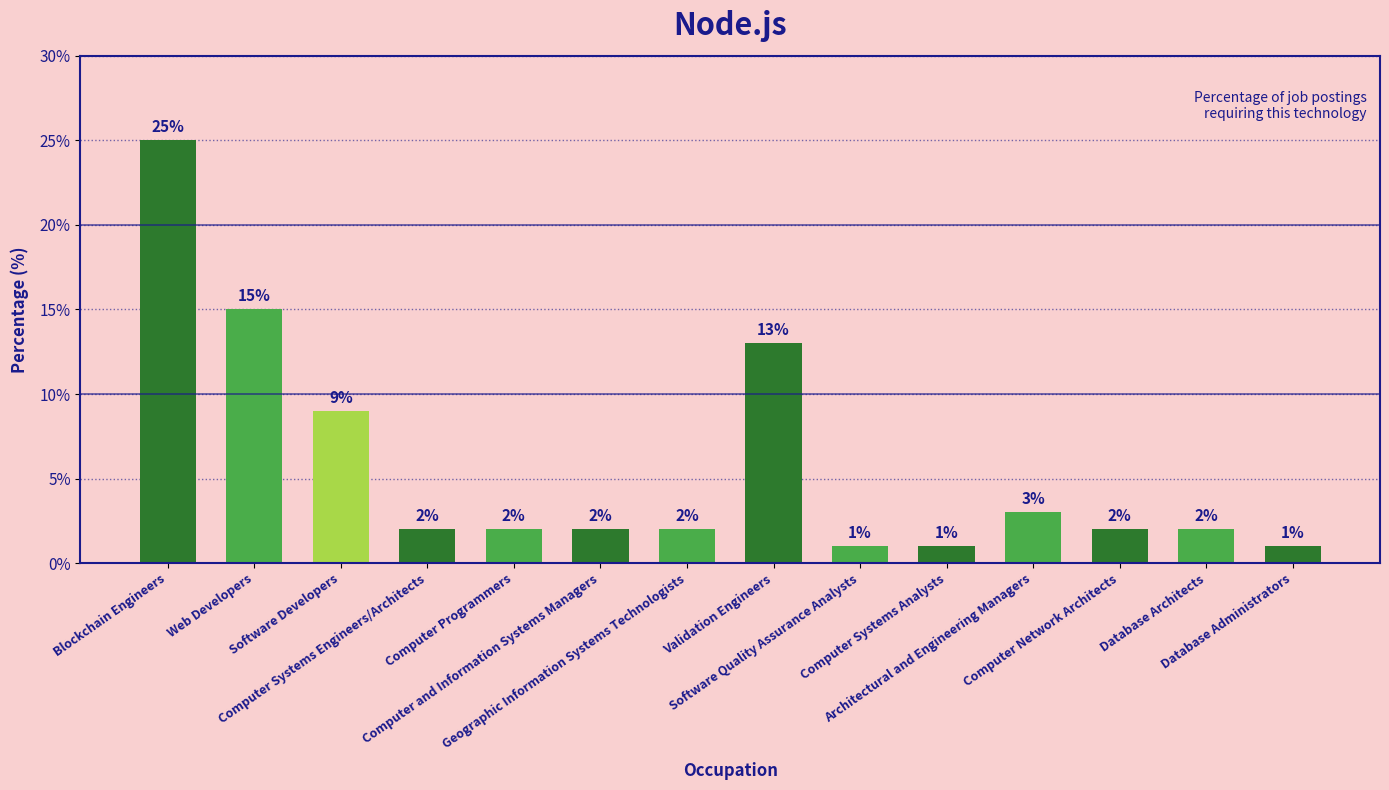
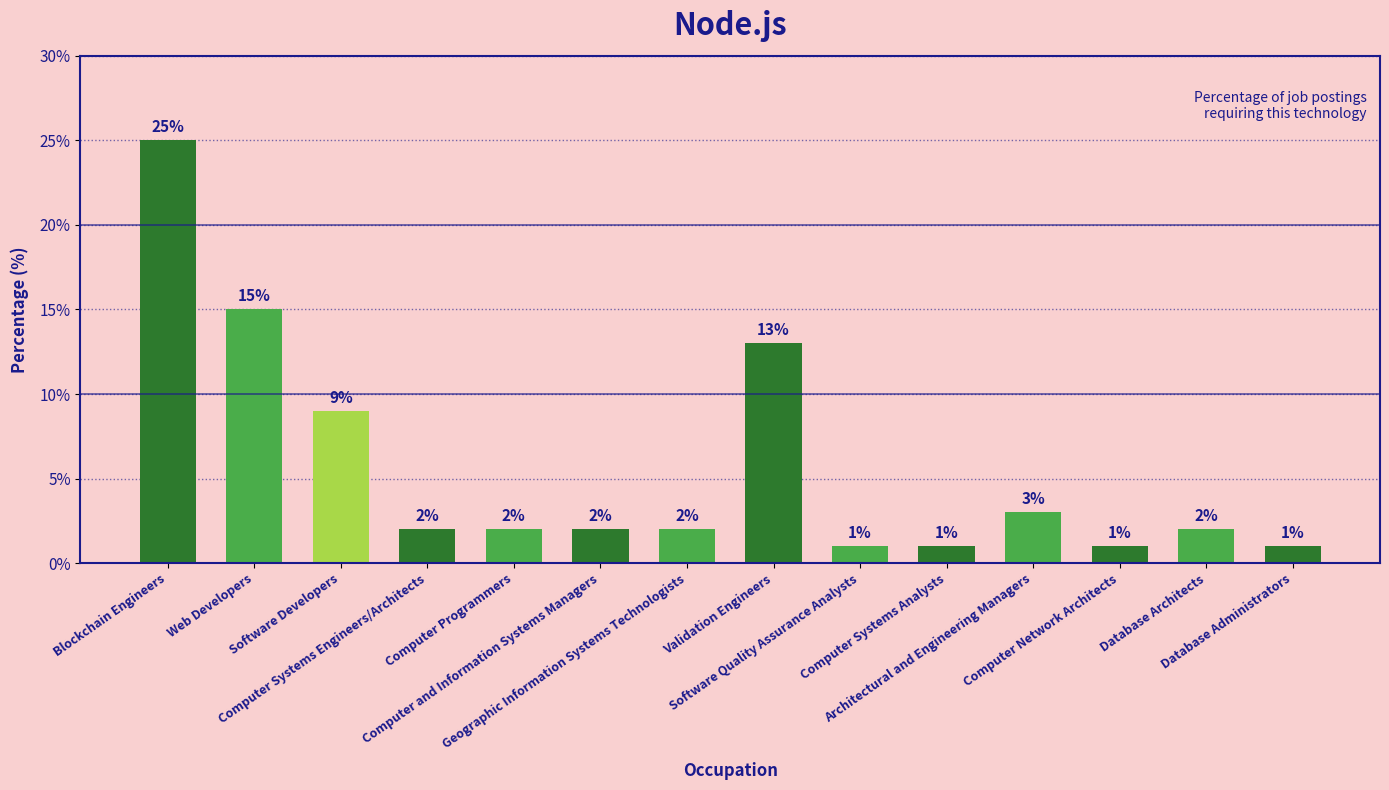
Computer Network Architects: 2% -> 1%
